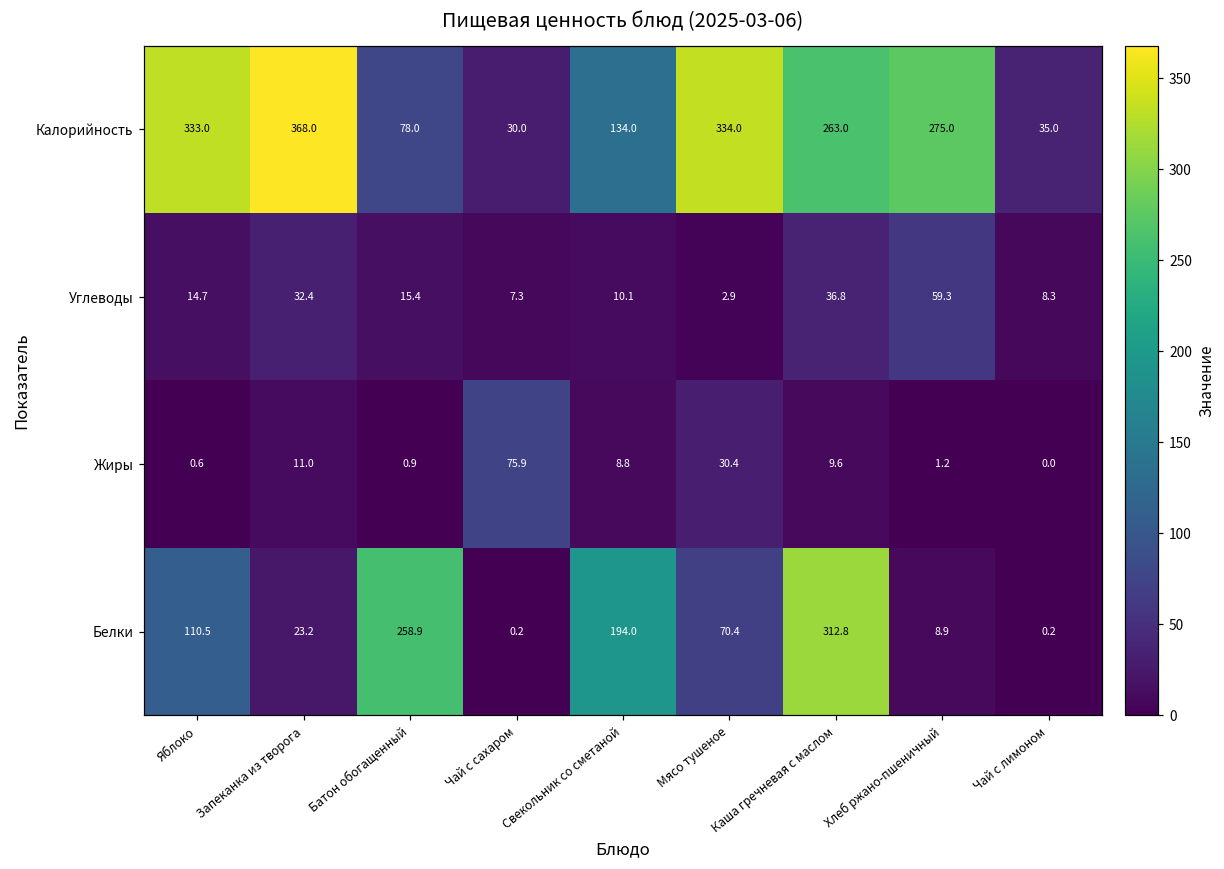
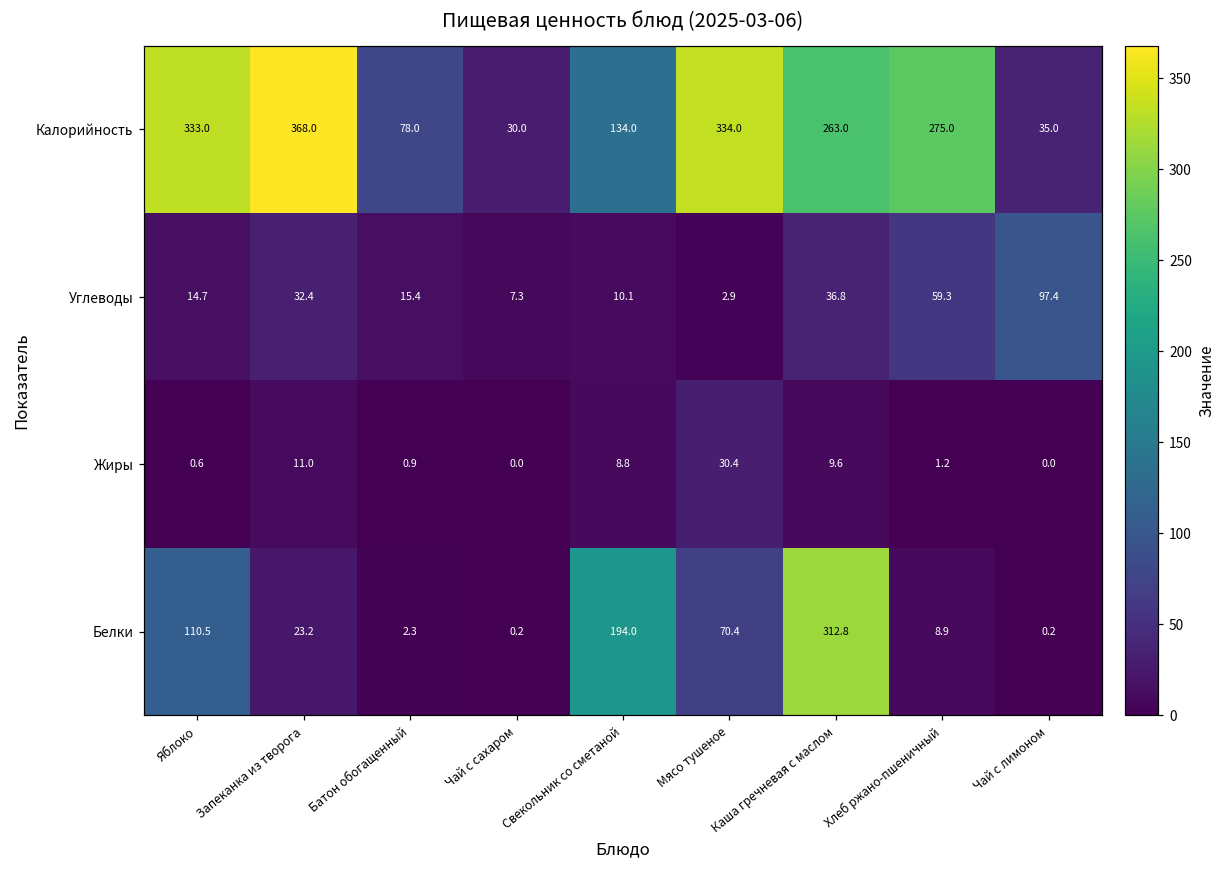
Углеводы, Чай с лимоном: 8.3 -> 97.4
Жиры, Чай с сахаром: 75.9 -> 0.0
Белки, Батон обогащенный: 258.9 -> 2.3
